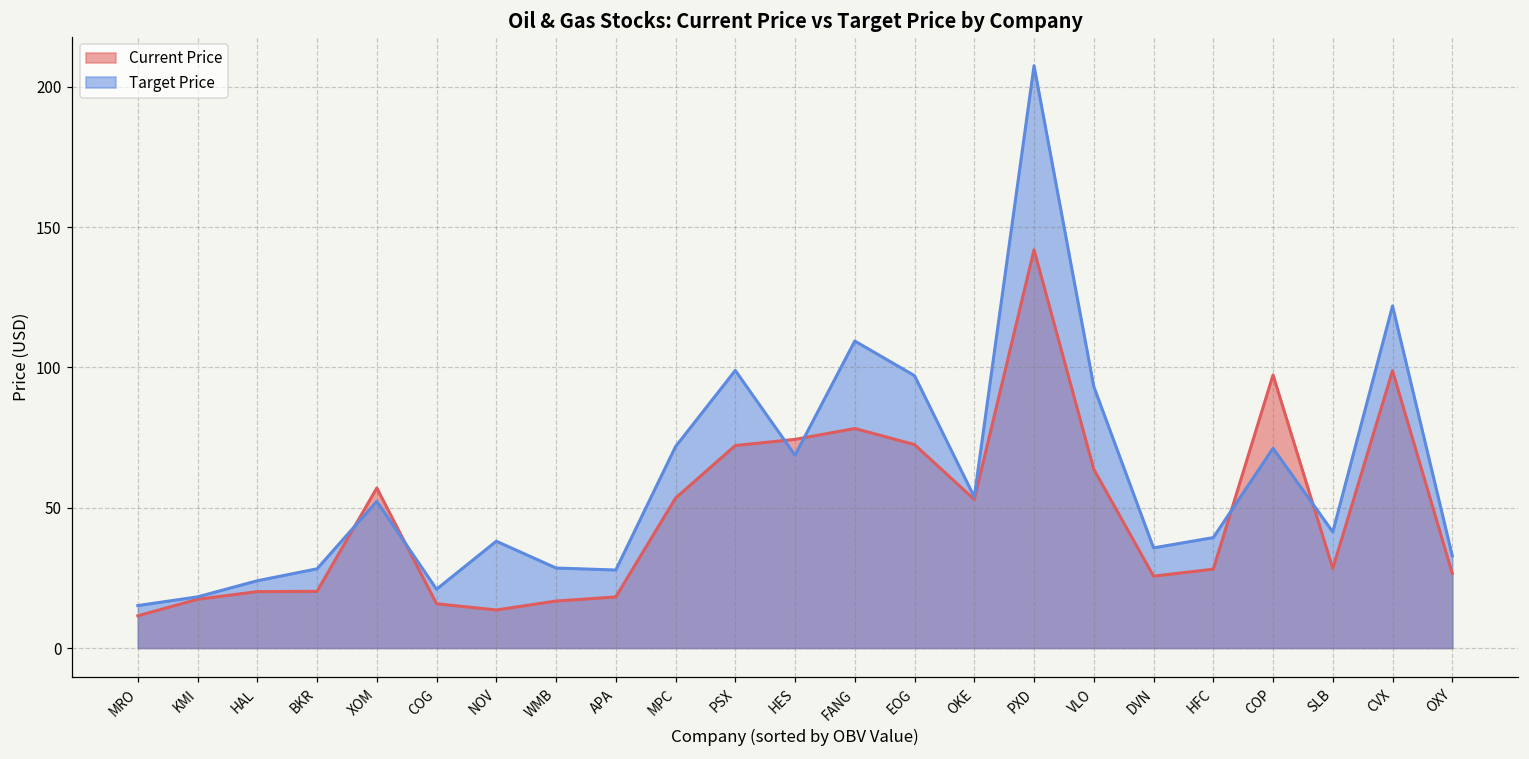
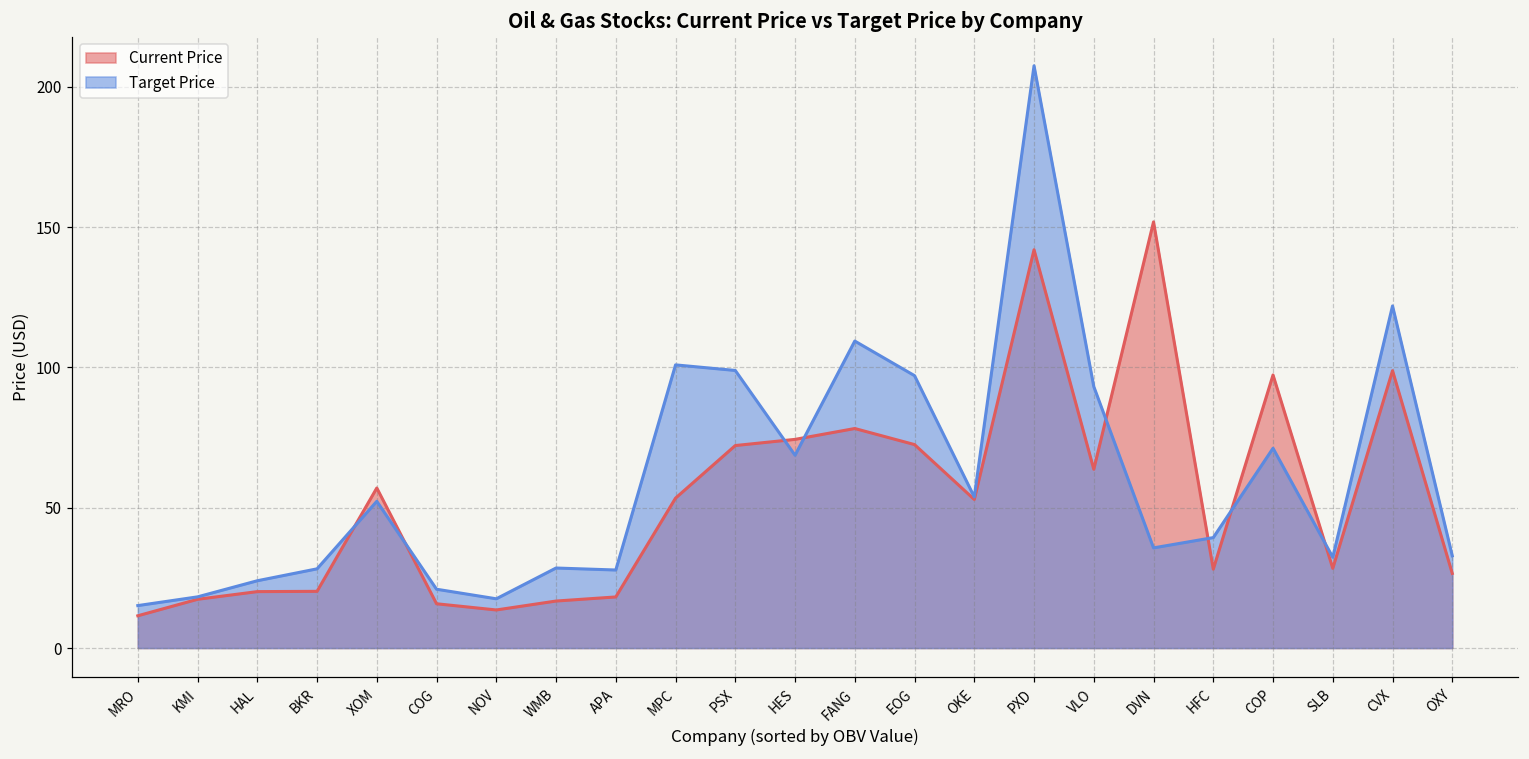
Target Price, NOV: 38 -> 18
Target Price, MPC: 72 -> 101
Current Price, DVN: 26 -> 152
Target Price, SLB: 41 -> 32
